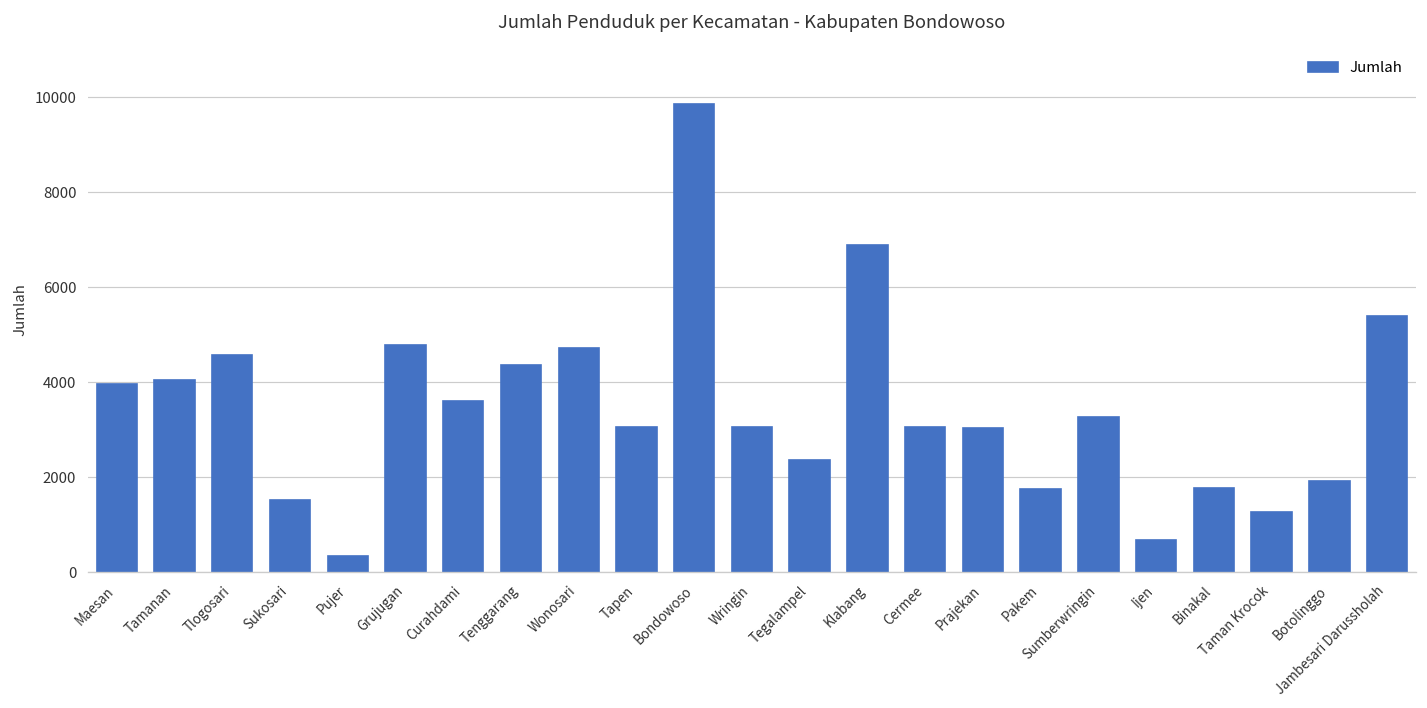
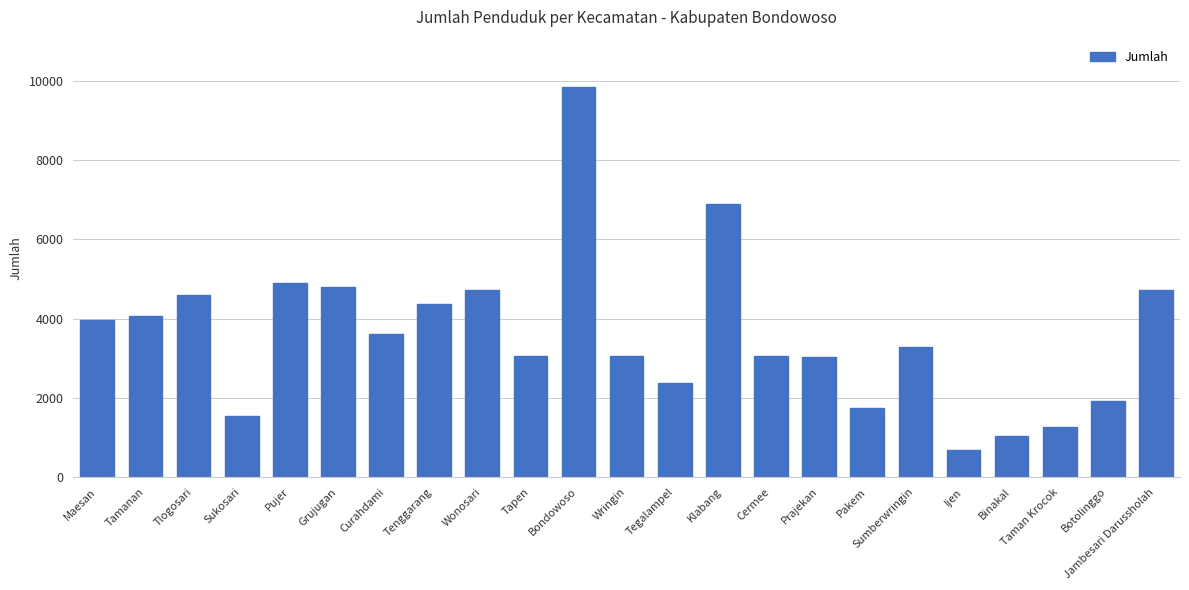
Pujer: 400 -> 4900
Binakal: 1800 -> 1000
Jambesari Darussholah: 5400 -> 4700
